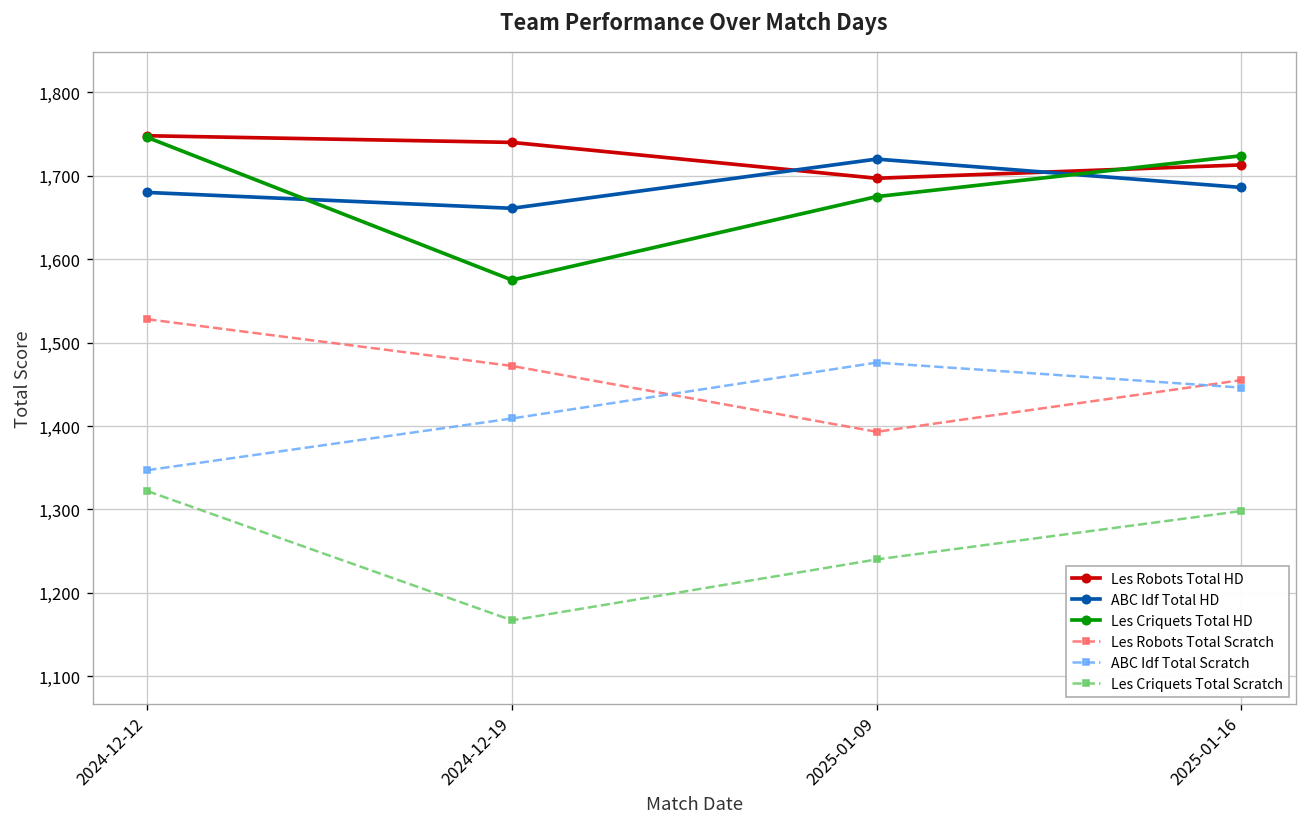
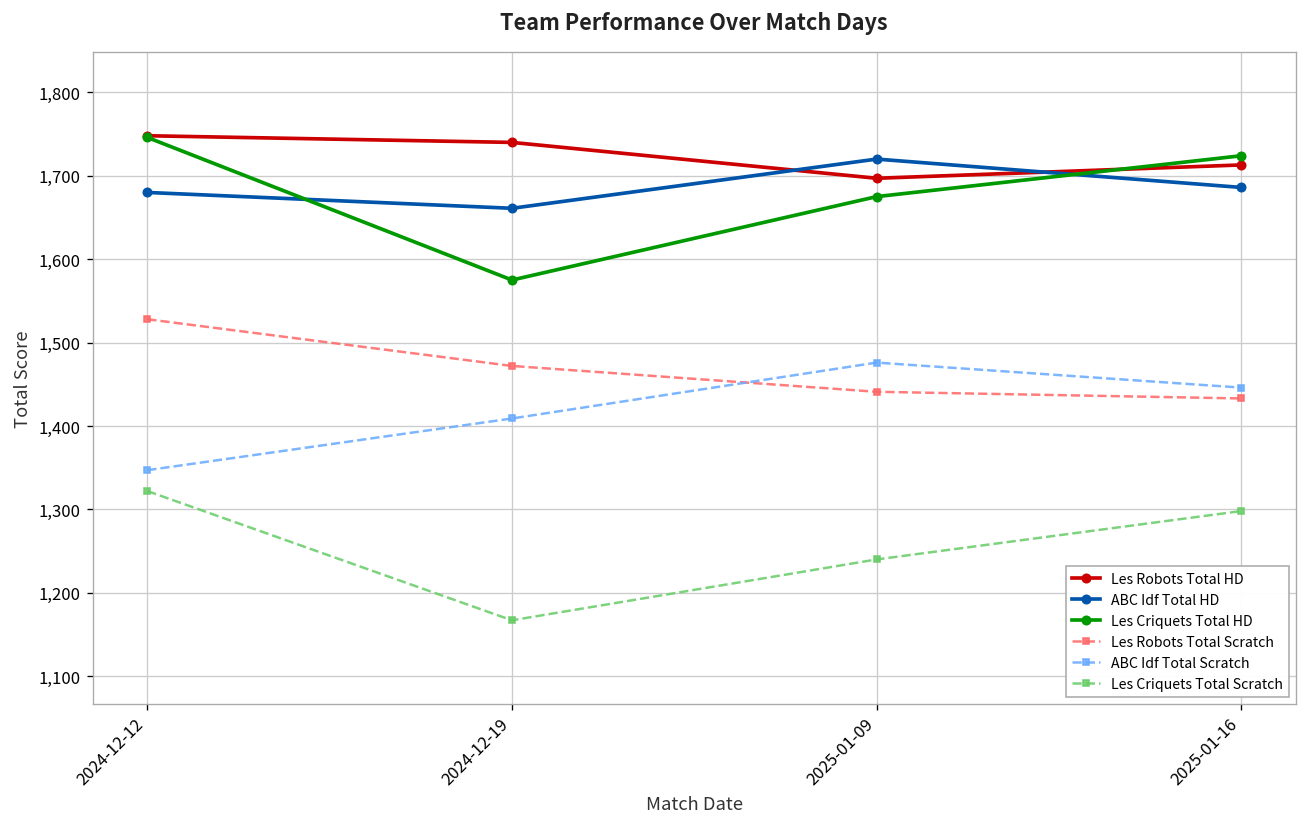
Les Robots Total Scratch, 2025-01-09: 1,390 -> 1,440
Les Robots Total Scratch, 2025-01-16: 1,460 -> 1,430
